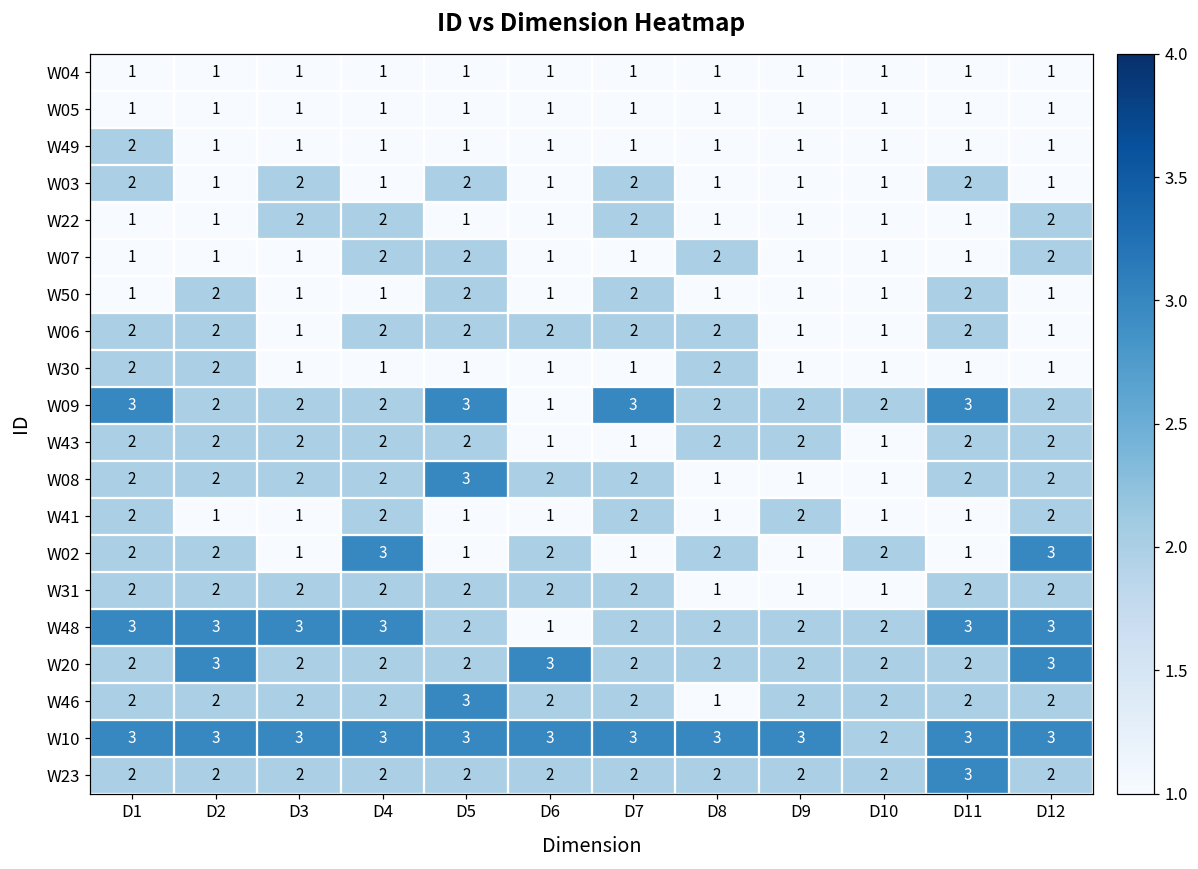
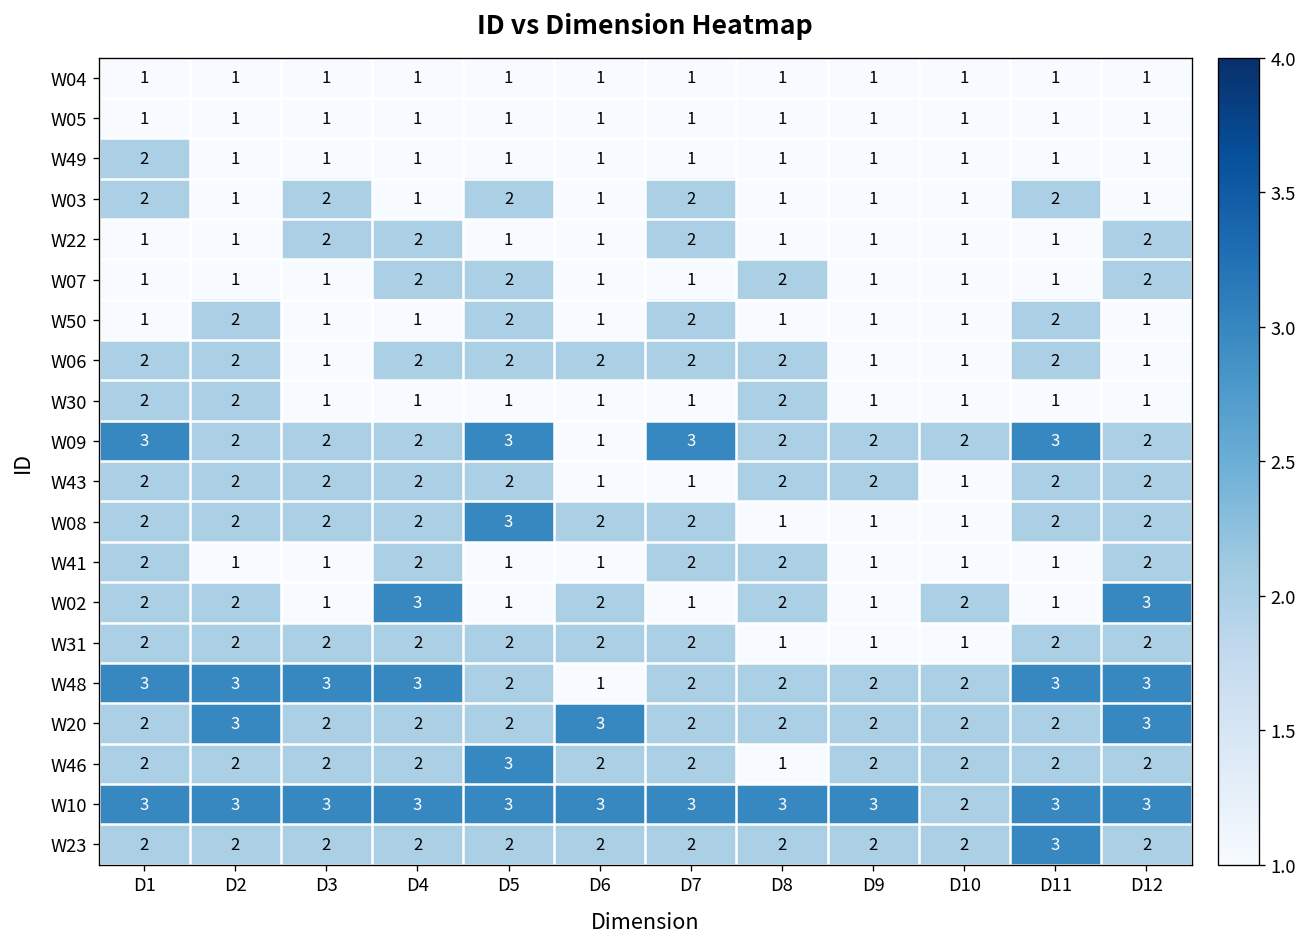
W41, D8: 1 -> 2
W41, D9: 2 -> 1
